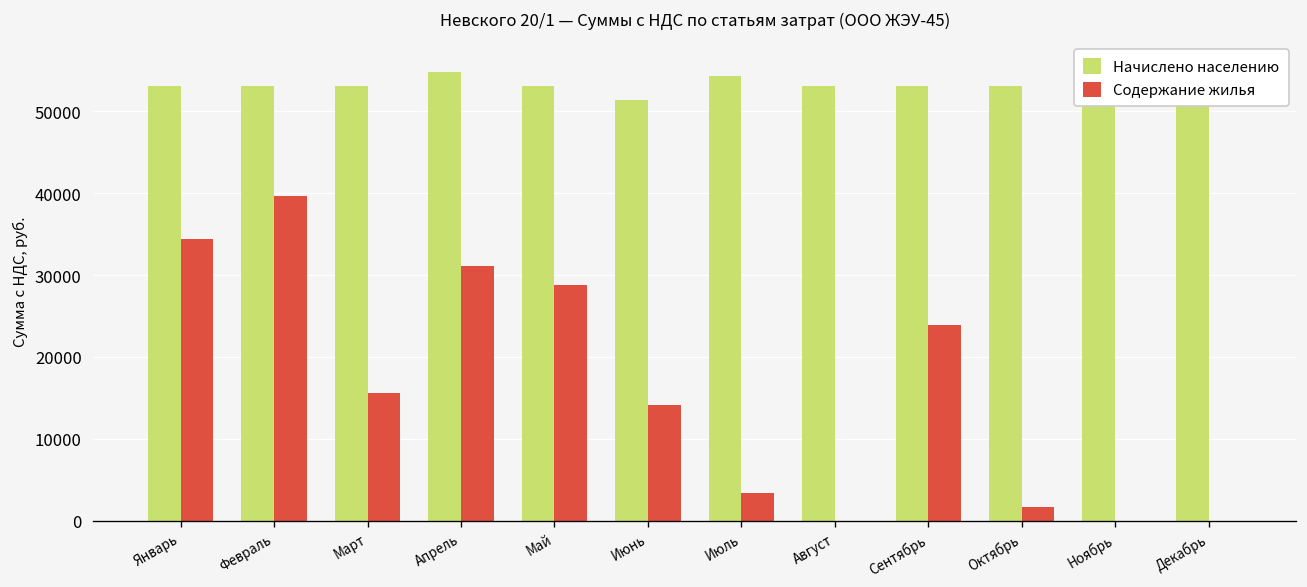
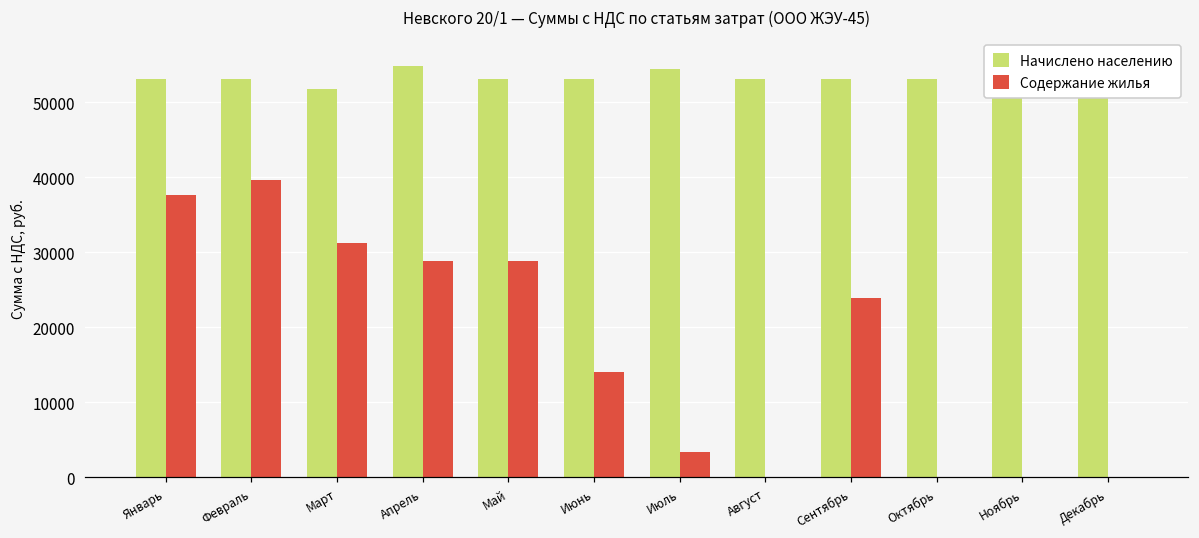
Содержание жилья, Январь: 34000 -> 38000
Начислено населению, Март: 53000 -> 52000
Содержание жилья, Март: 16000 -> 31000
Содержание жилья, Апрель: 31000 -> 29000
Начислено населению, Июнь: 51000 -> 53000
Содержание жилья, Октябрь: 2000 -> 0
